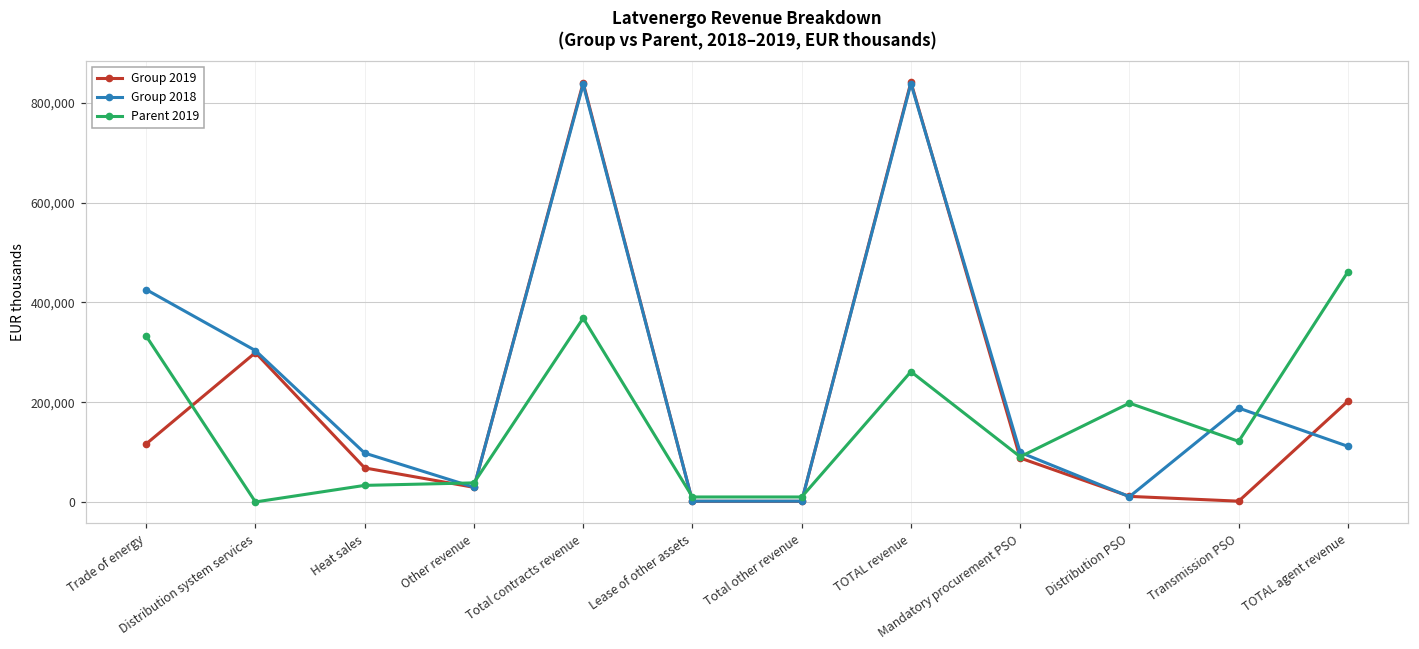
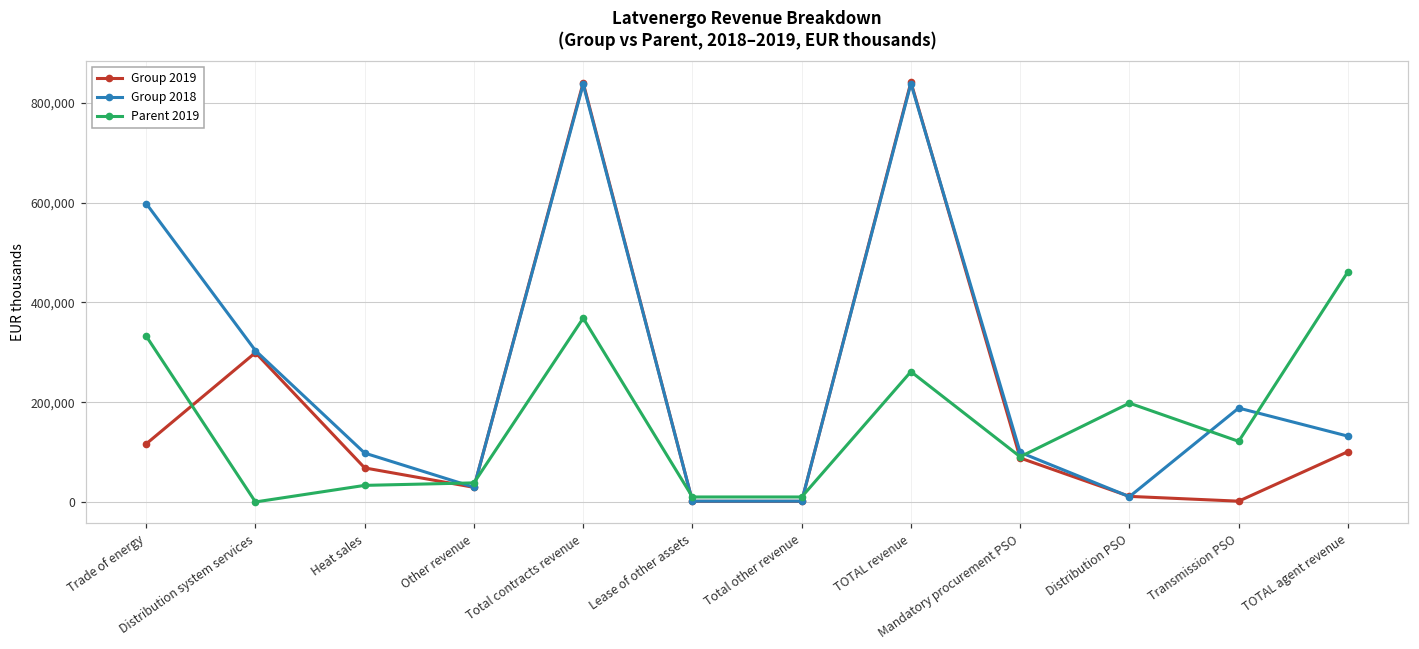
Group 2018, Trade of energy: 430,000 -> 600,000
Group 2019, TOTAL agent revenue: 200,000 -> 100,000
Group 2018, TOTAL agent revenue: 110,000 -> 130,000
